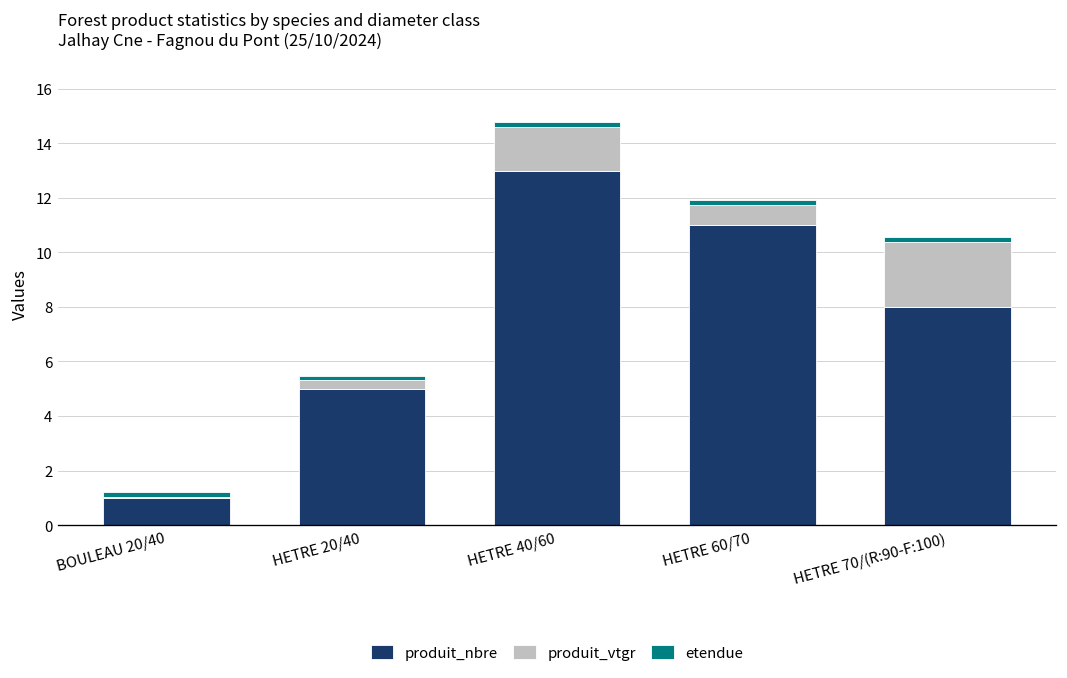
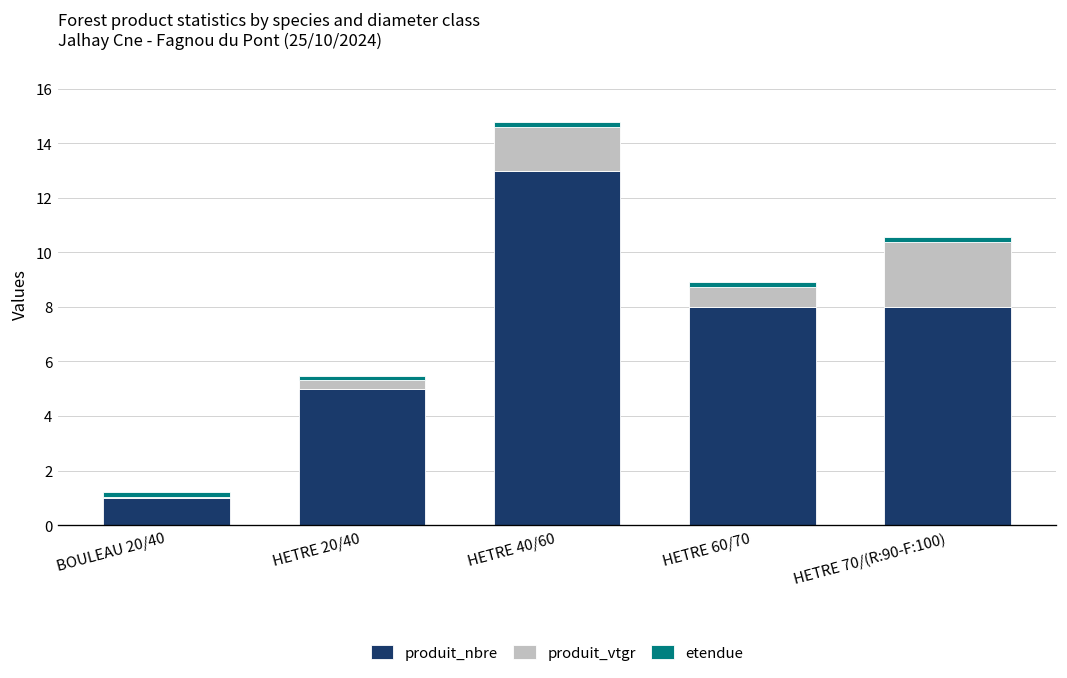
produit_nbre, HETRE 60/70: 11 -> 8
